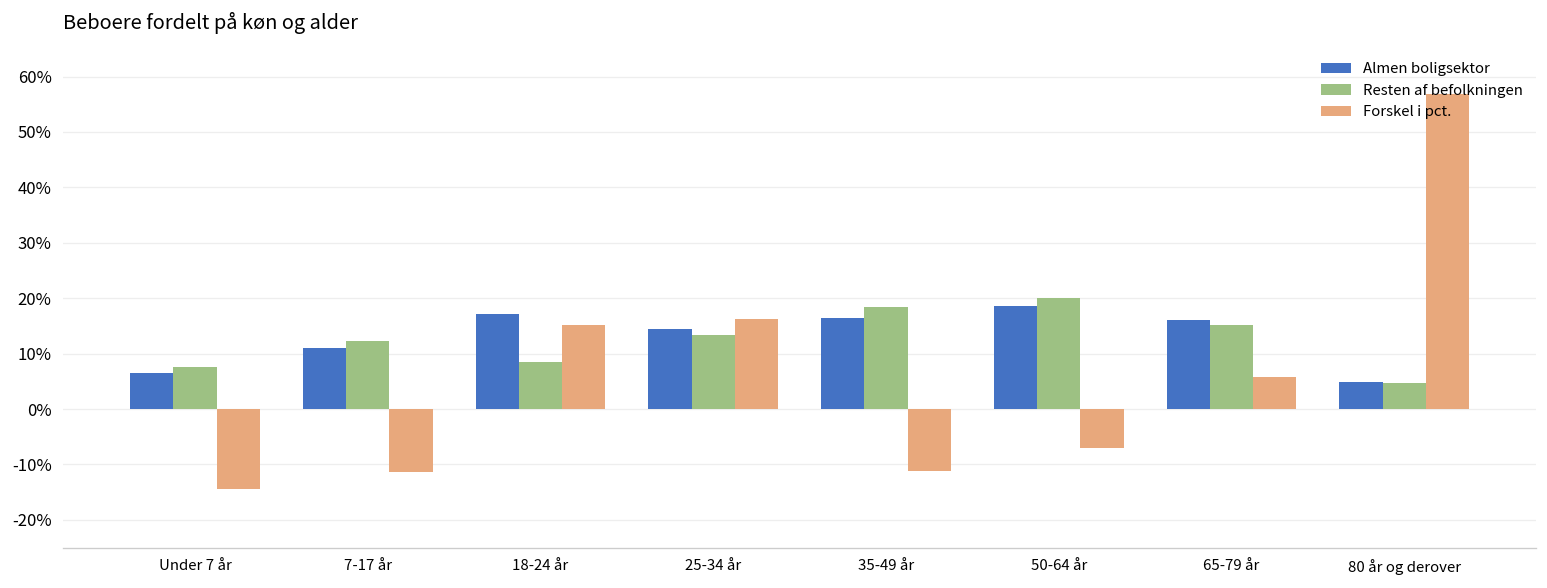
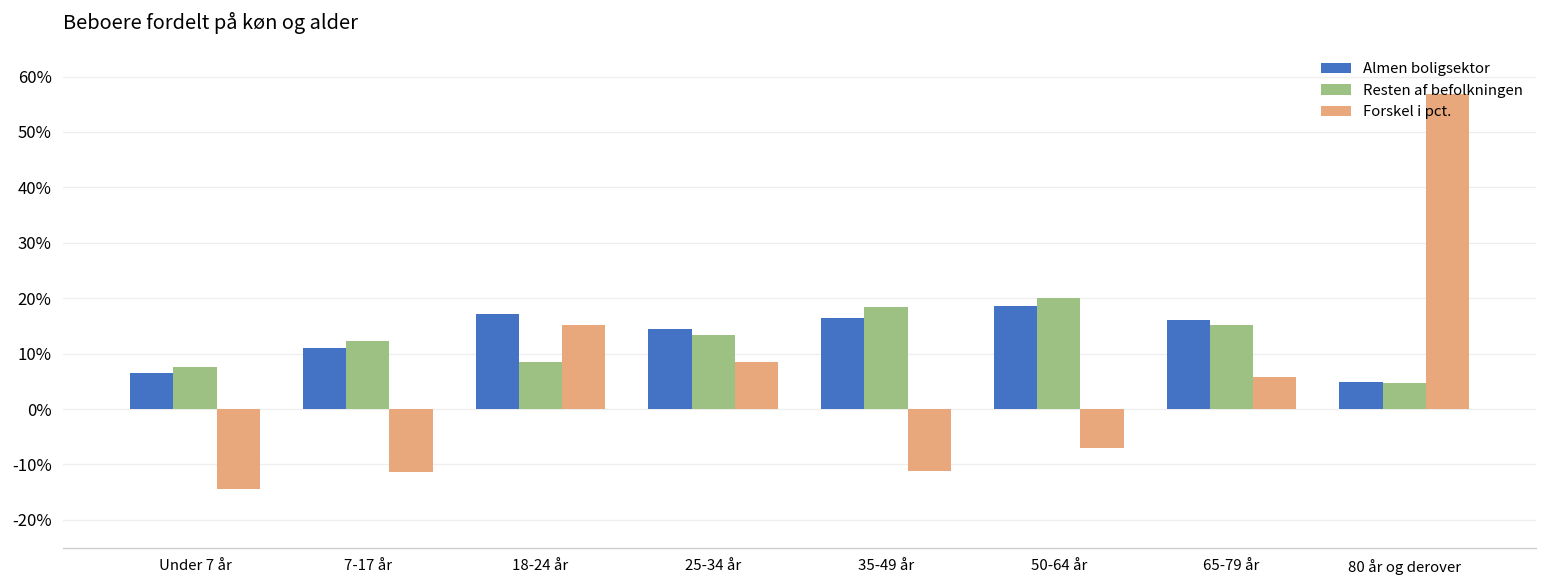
Forskel i pct., 25-34 år: 16% -> 8%
